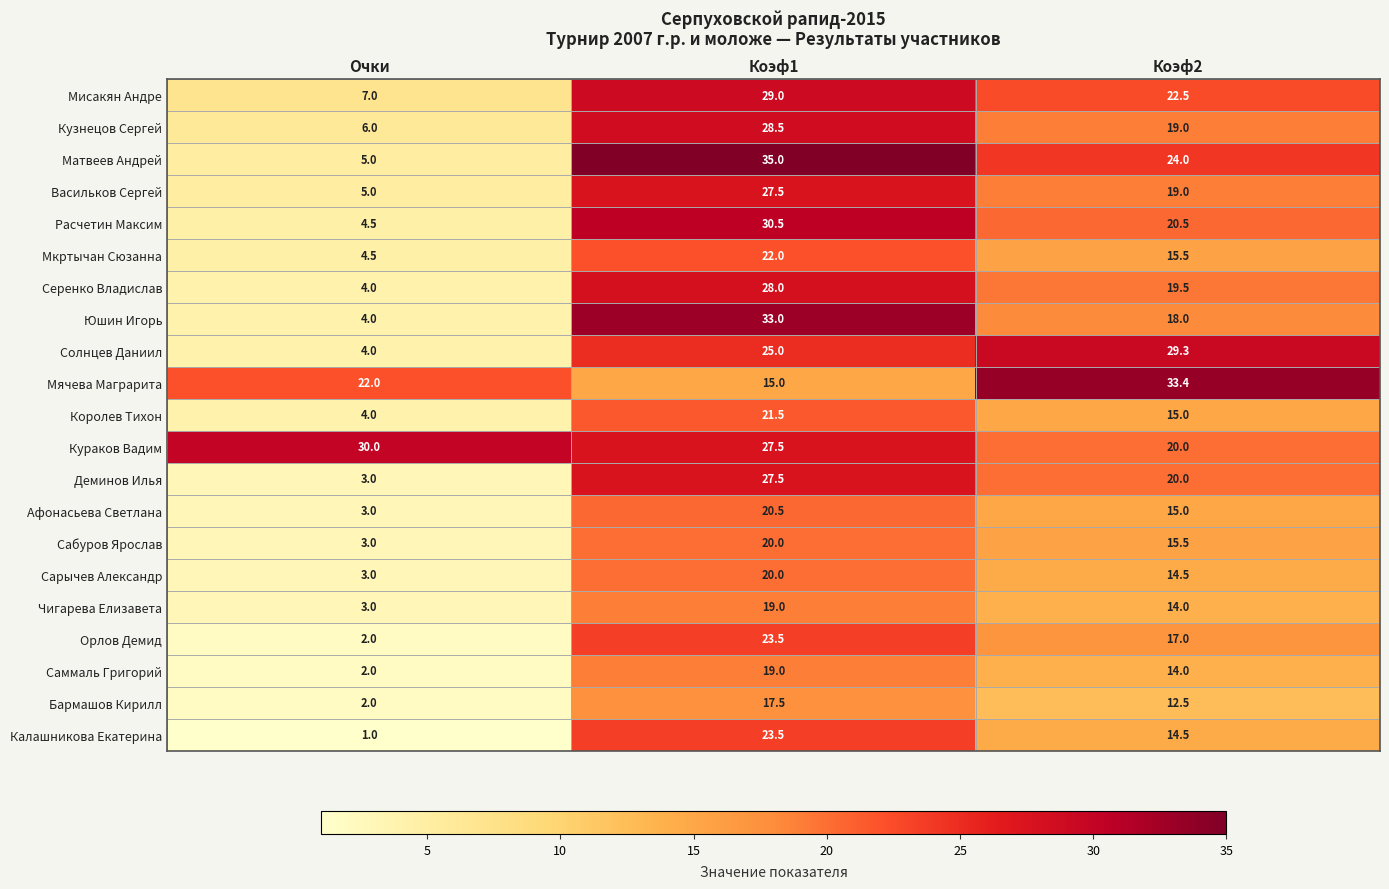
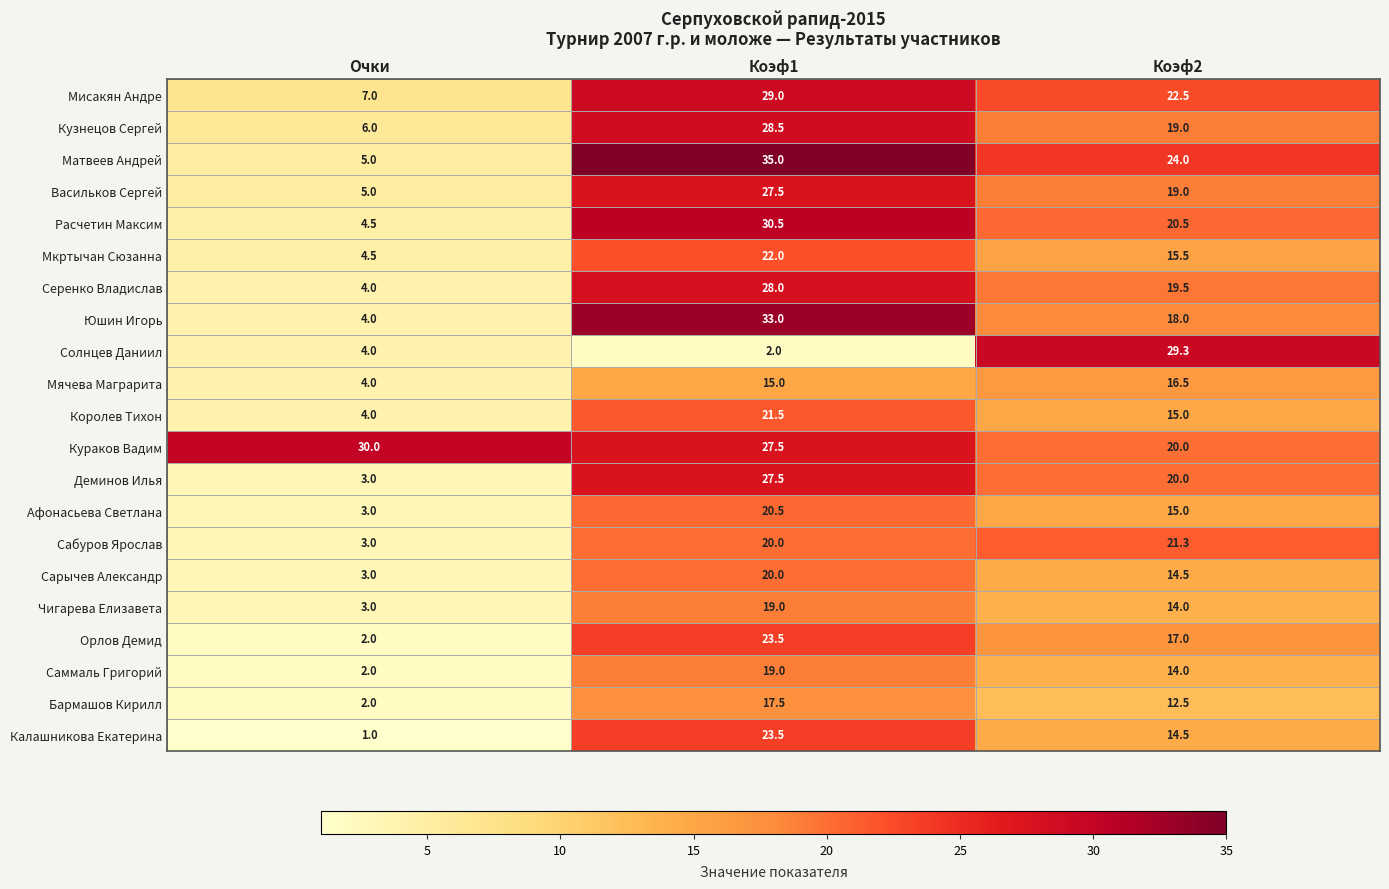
Солнцев Даниил, Коэф1: 25.0 -> 2.0
Мячева Маграрита, Очки: 22.0 -> 4.0
Мячева Маграрита, Коэф2: 33.4 -> 16.5
Сабуров Ярослав, Коэф2: 15.5 -> 21.3
